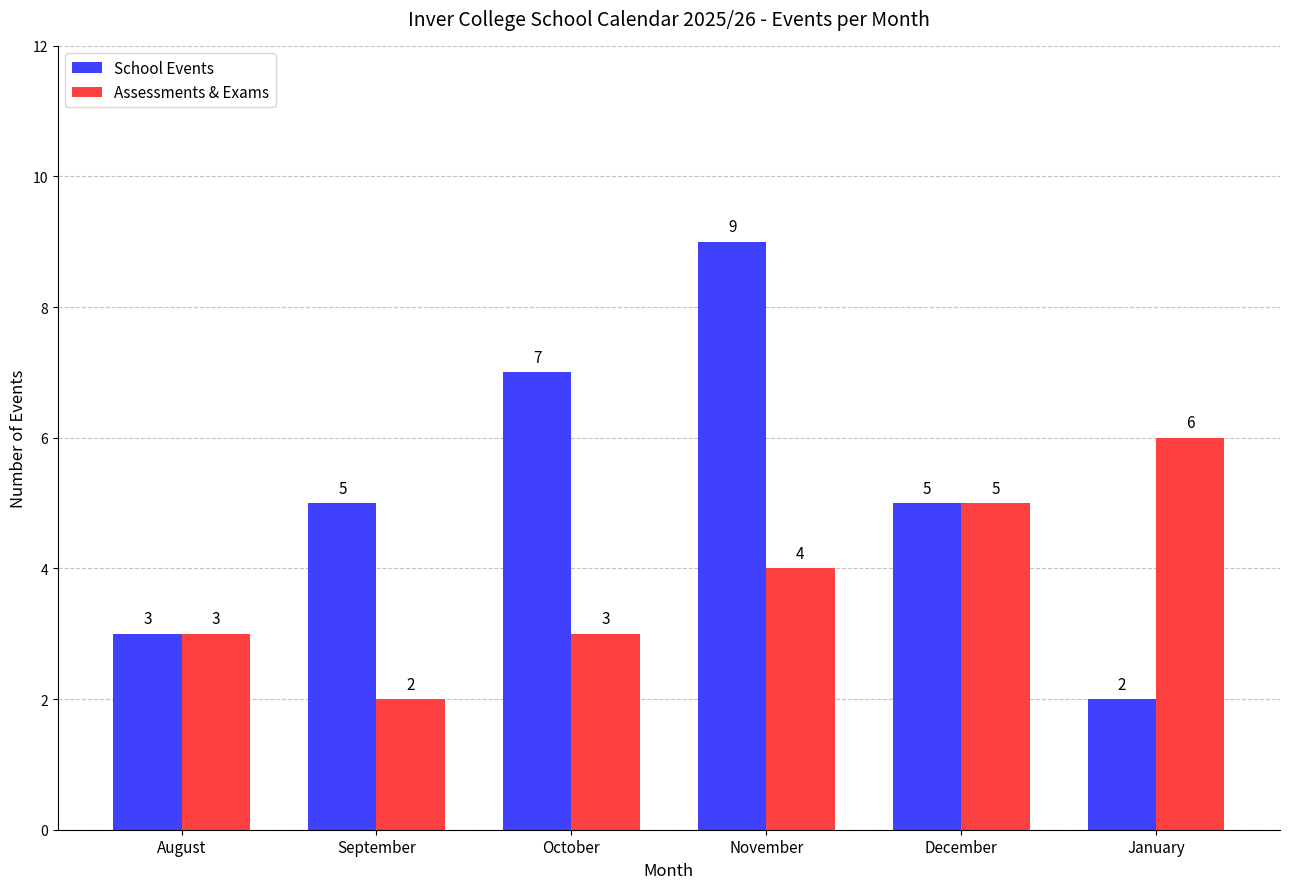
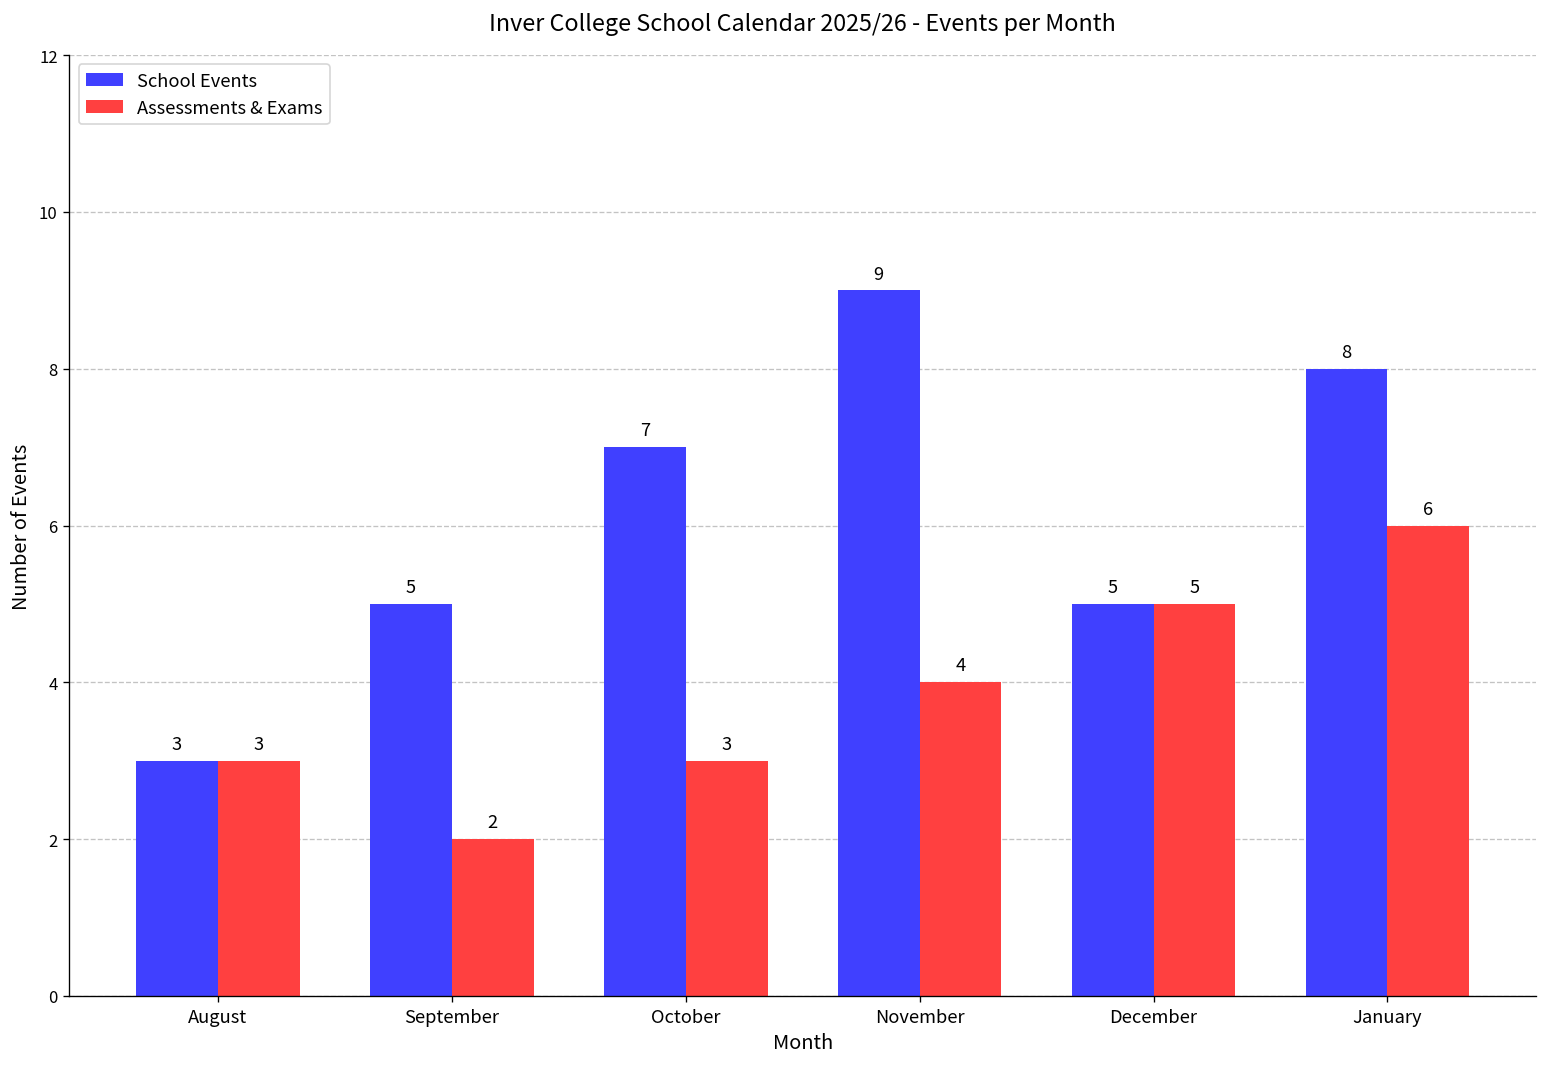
School Events, January: 2 -> 8
